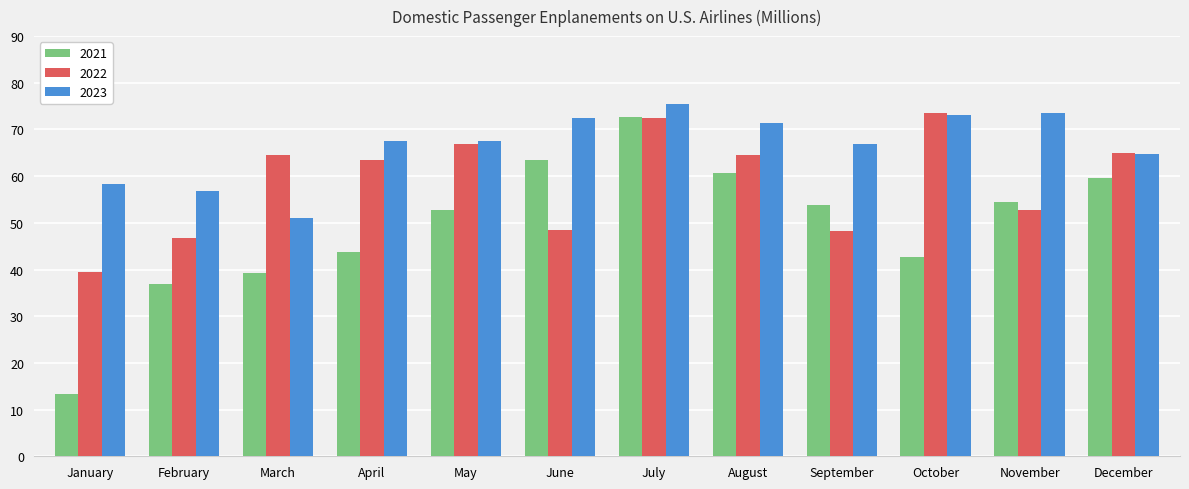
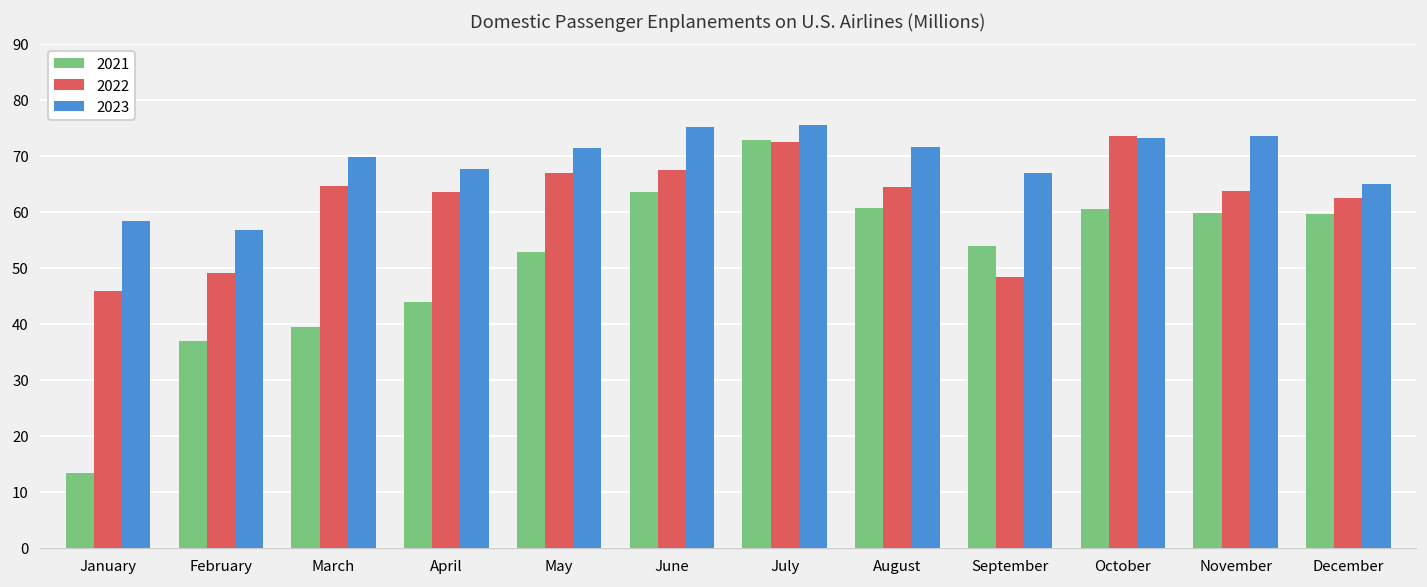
2022, January: 39 -> 46
2022, February: 47 -> 49
2023, March: 51 -> 70
2023, May: 68 -> 71
2022, June: 49 -> 67
2023, June: 72 -> 75
2021, October: 43 -> 61
2021, November: 55 -> 60
2022, November: 53 -> 64
2022, December: 65 -> 62
